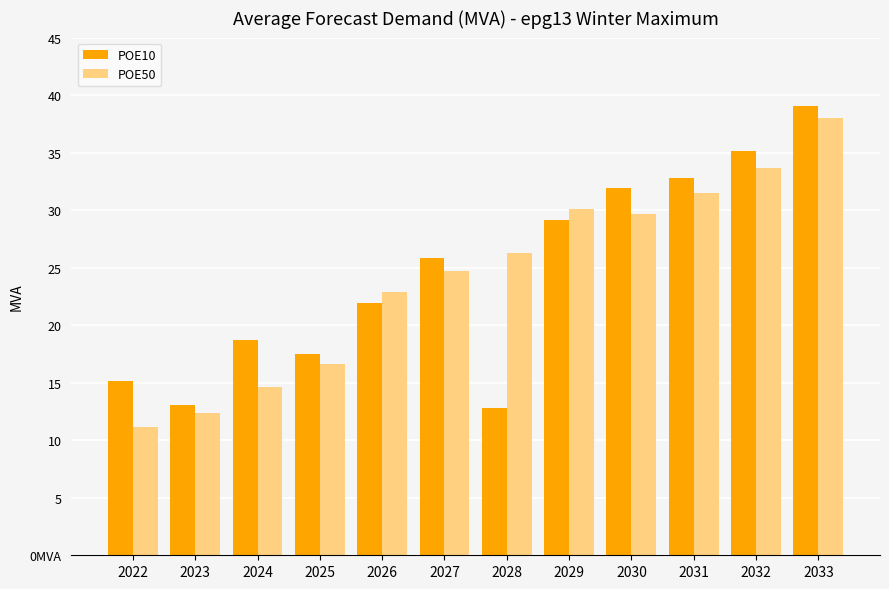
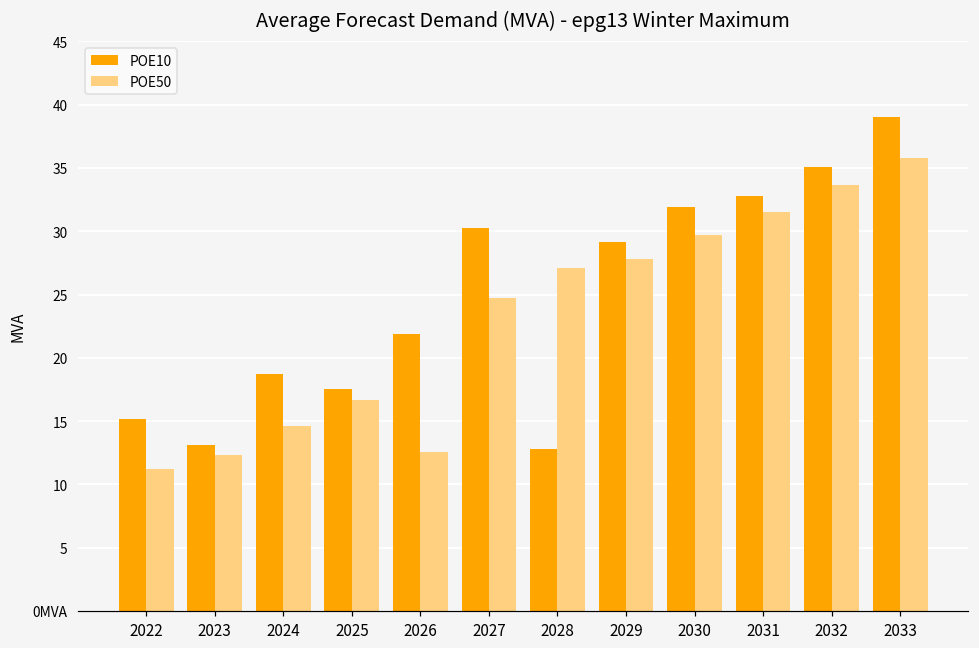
POE50, 2026: 22.9 -> 12.6
POE10, 2027: 25.9 -> 30.3
POE50, 2028: 26.3 -> 27.1
POE50, 2029: 30.1 -> 27.8
POE50, 2033: 38.0 -> 35.8
